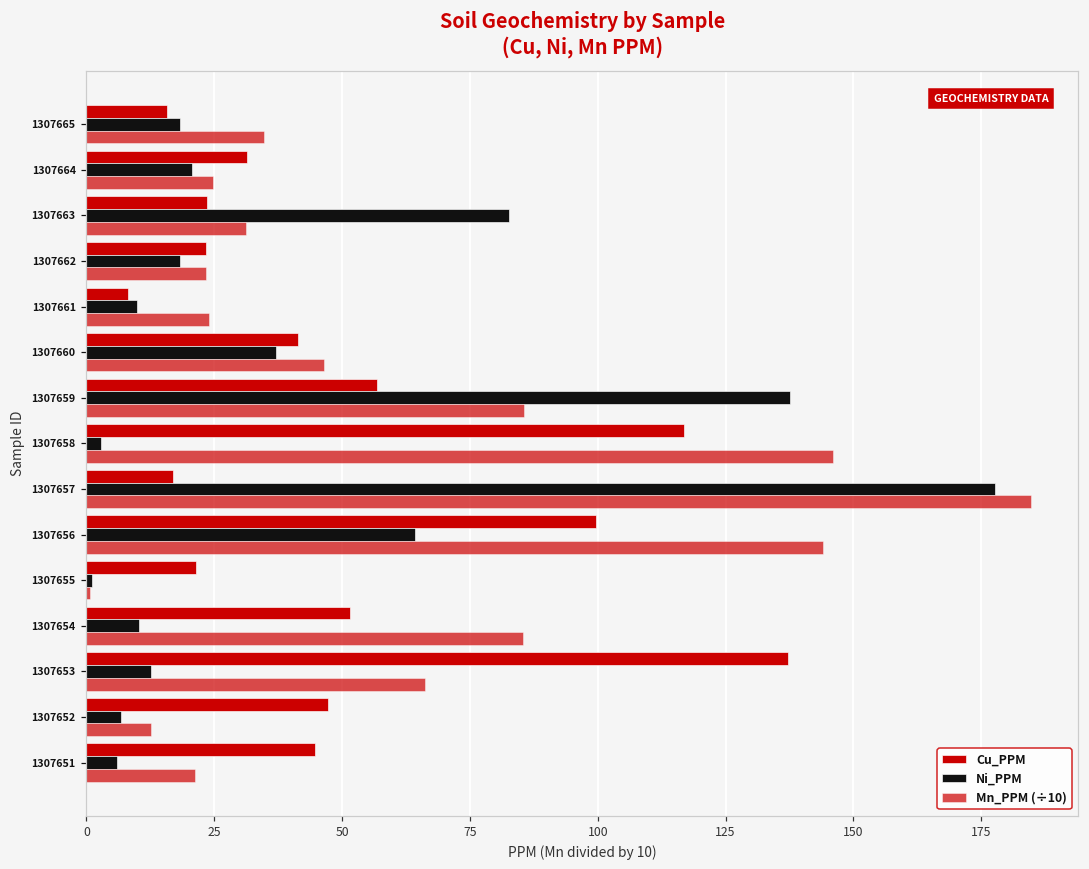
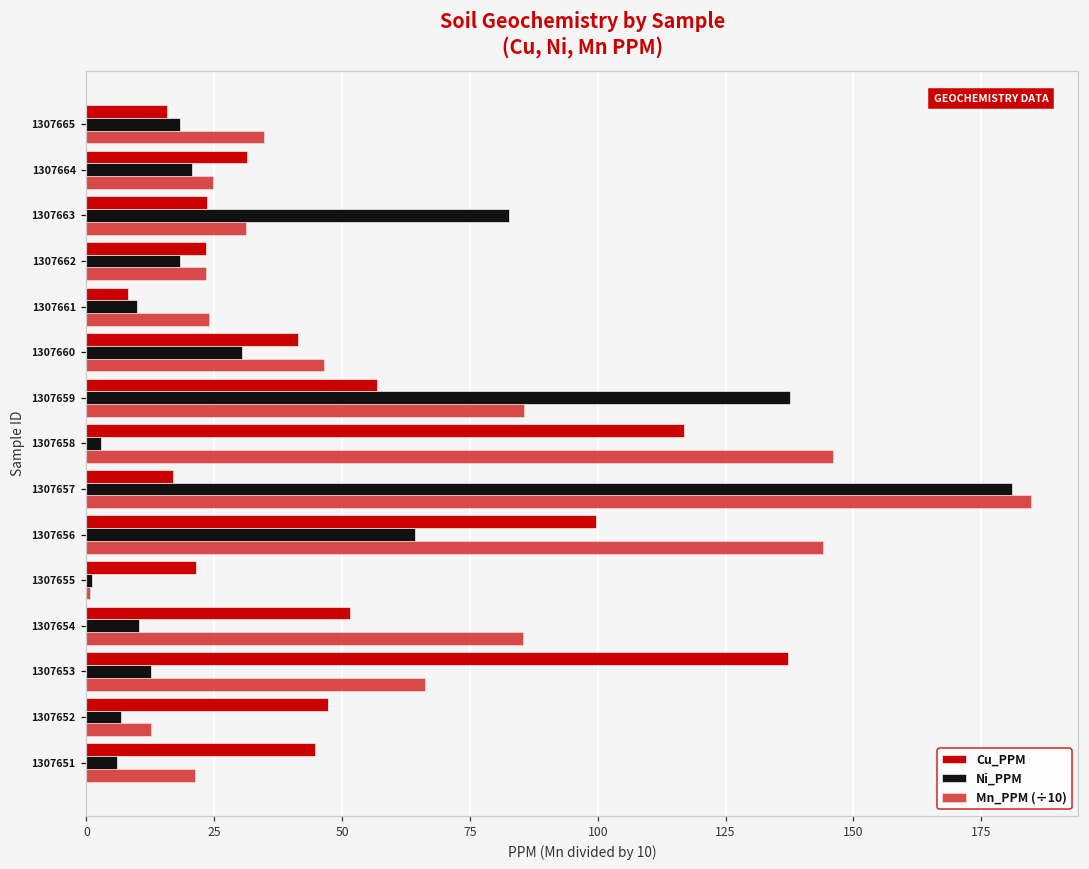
Ni_PPM, 1307660: 37 -> 31
Ni_PPM, 1307657: 178 -> 181
